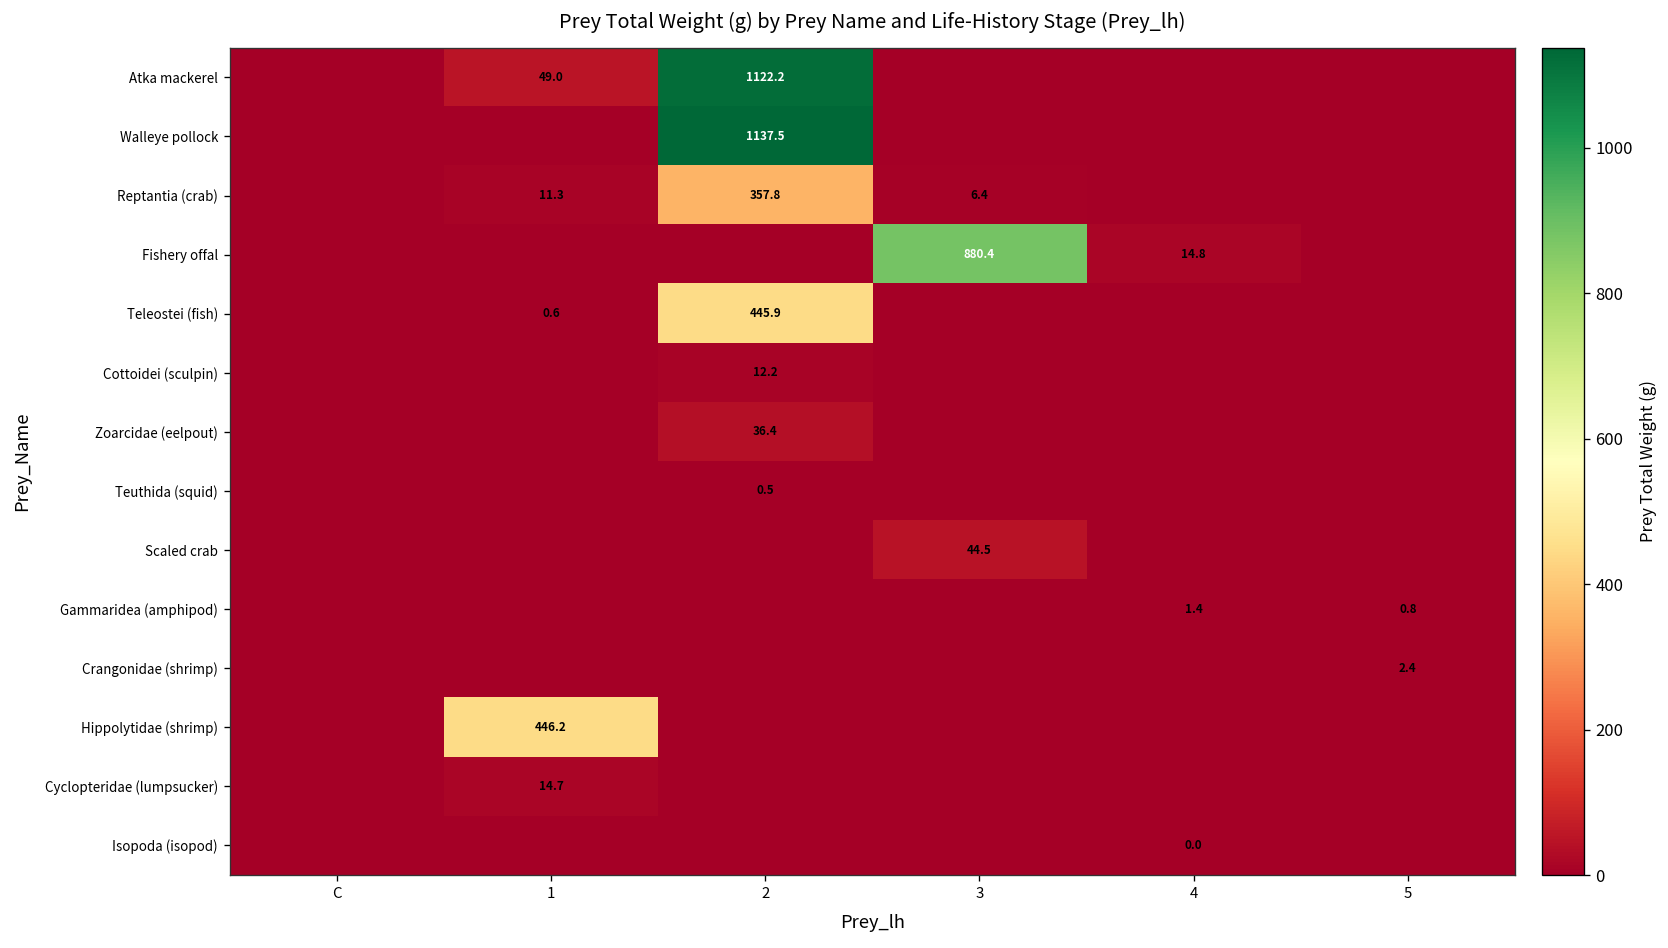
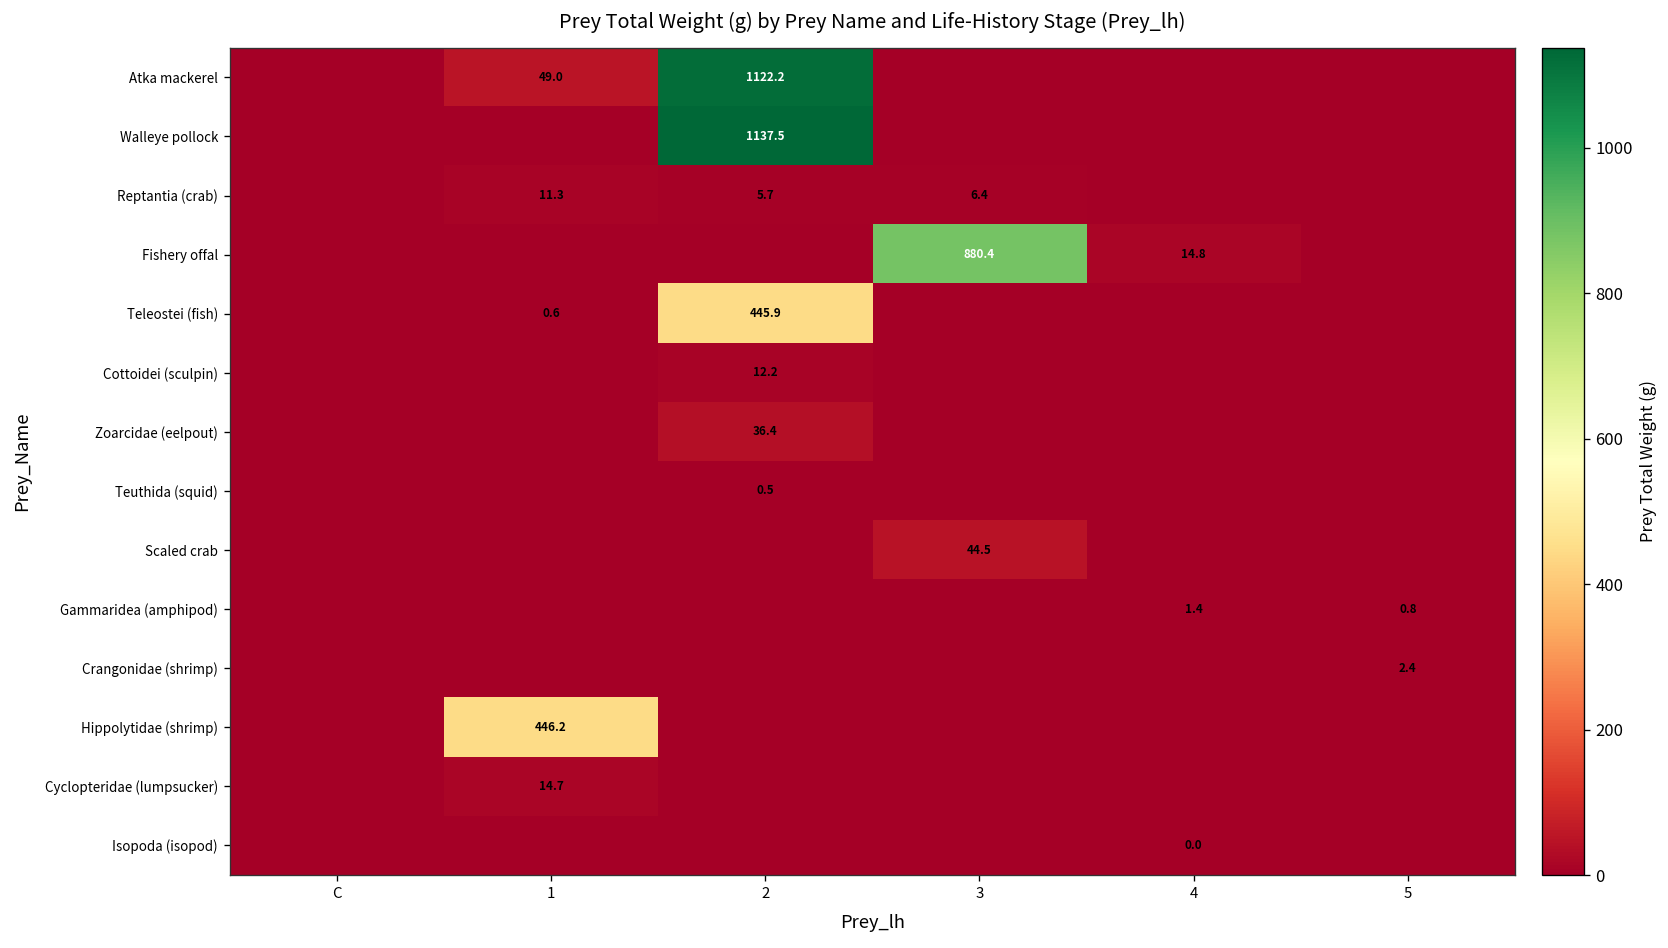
Reptantia (crab), 2: 357.8 -> 5.7
